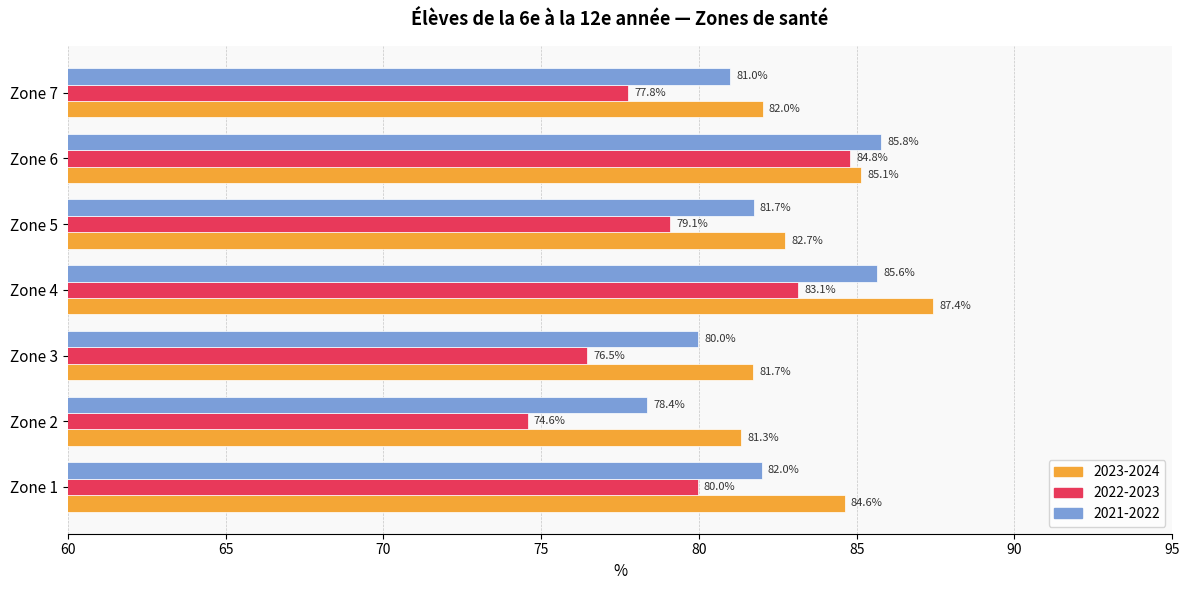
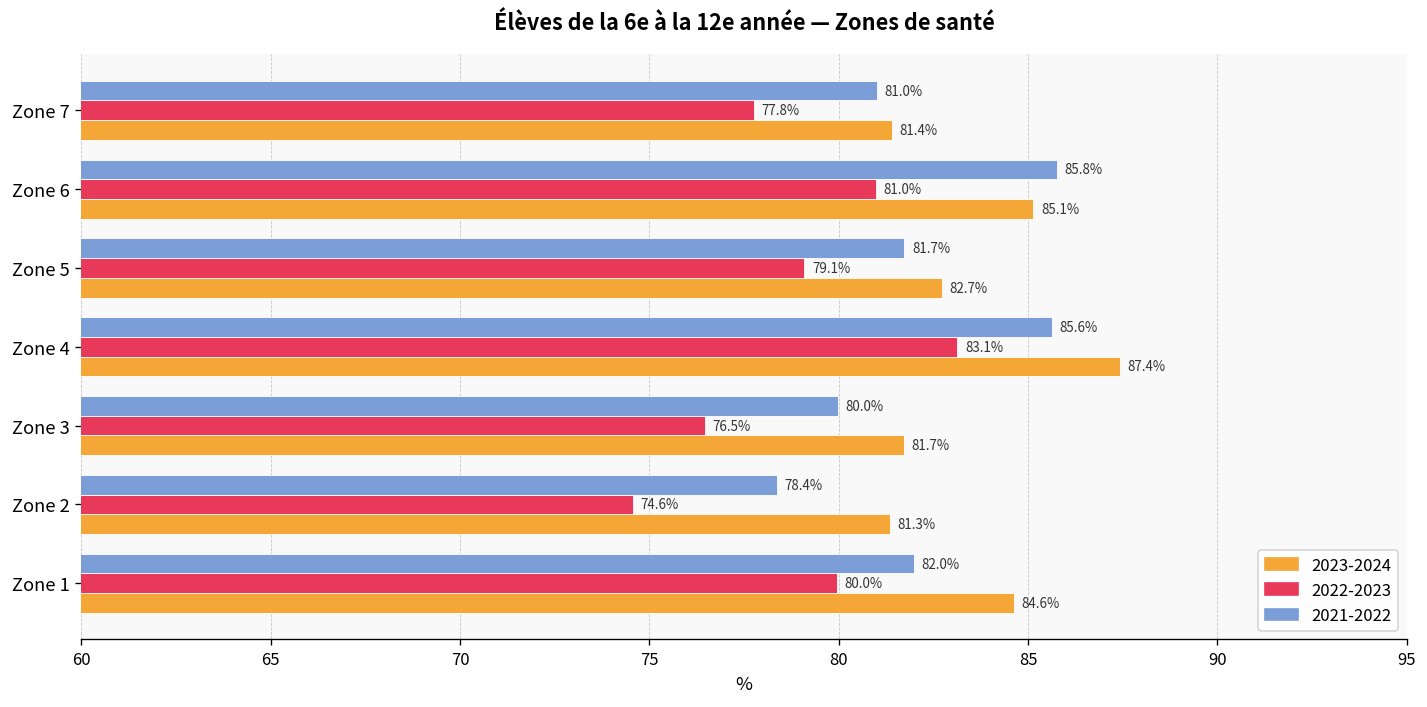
2023-2024, Zone 7: 82.0% -> 81.4%
2022-2023, Zone 6: 84.8% -> 81.0%
